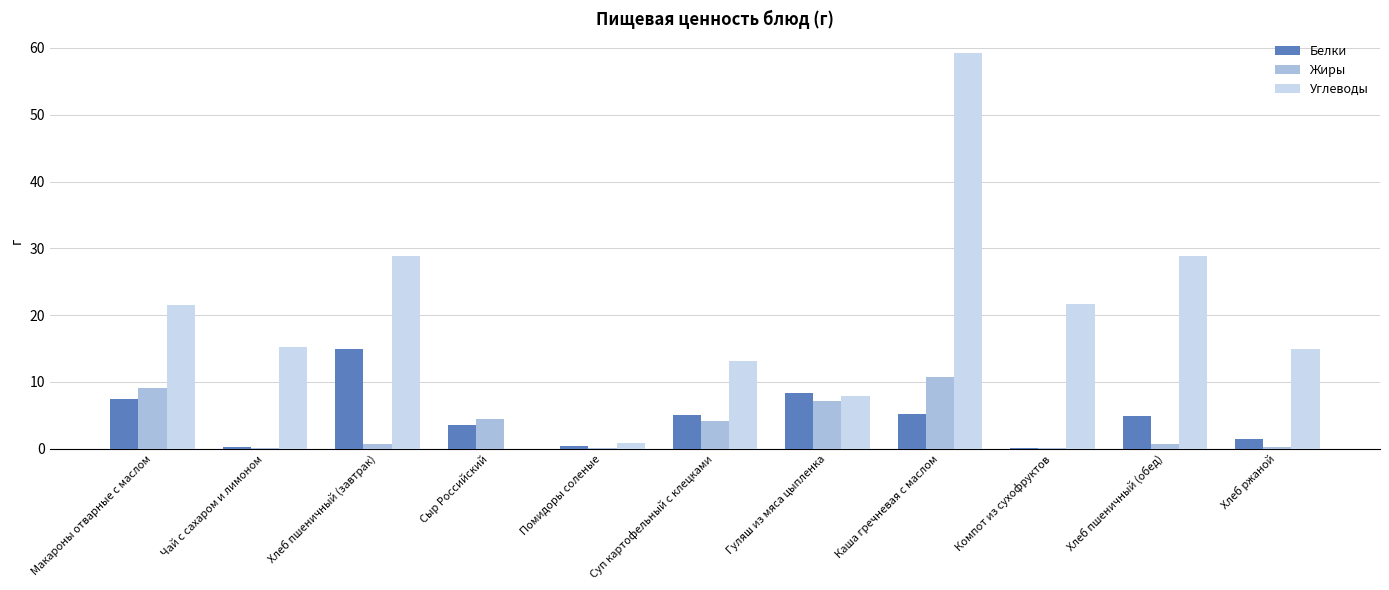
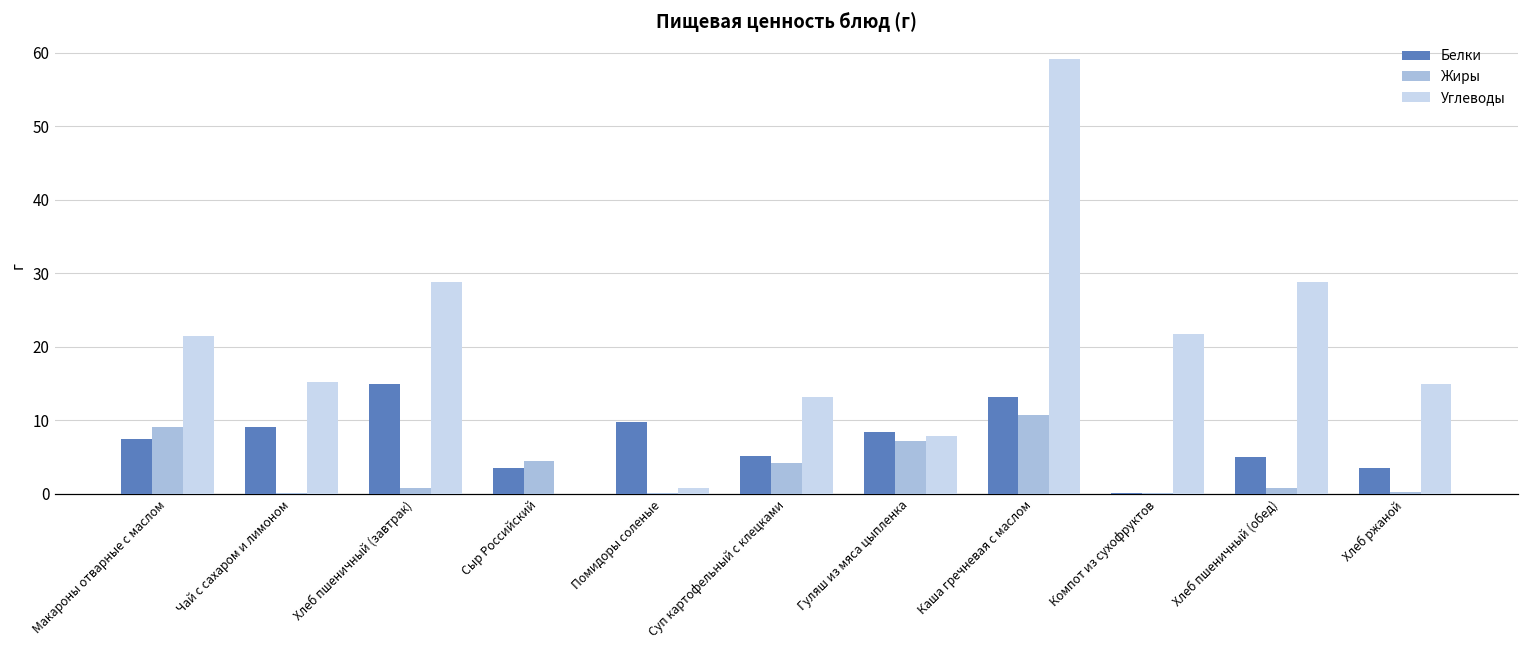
Белки, Чай с сахаром и лимоном: 0 -> 9
Белки, Помидоры соленые: 0 -> 10
Белки, Каша гречневая с маслом: 5 -> 13
Белки, Хлеб ржаной: 1 -> 4
